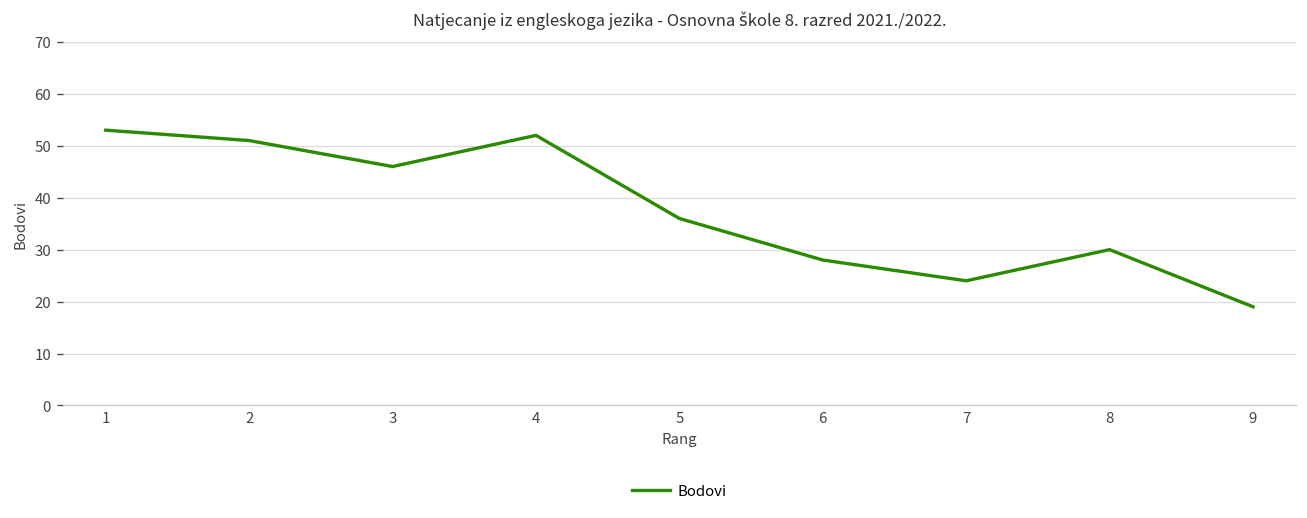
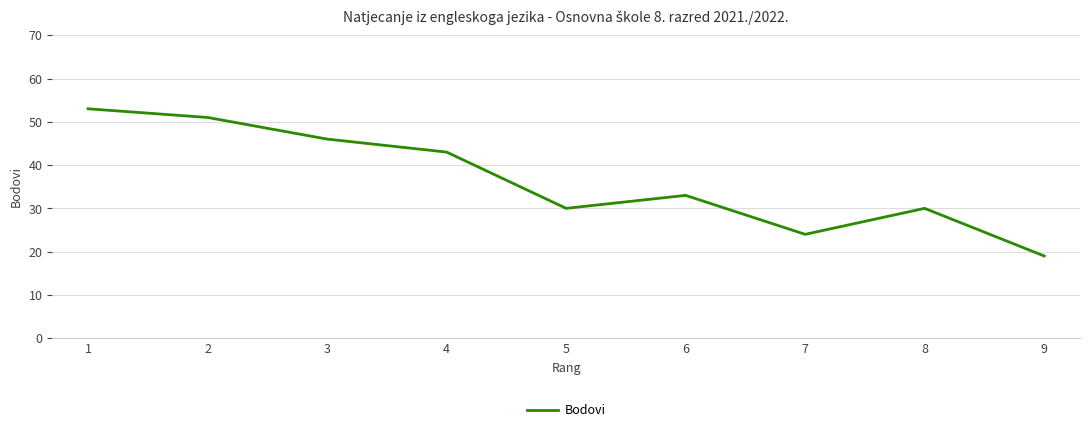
4: 52 -> 43
5: 36 -> 30
6: 28 -> 33
